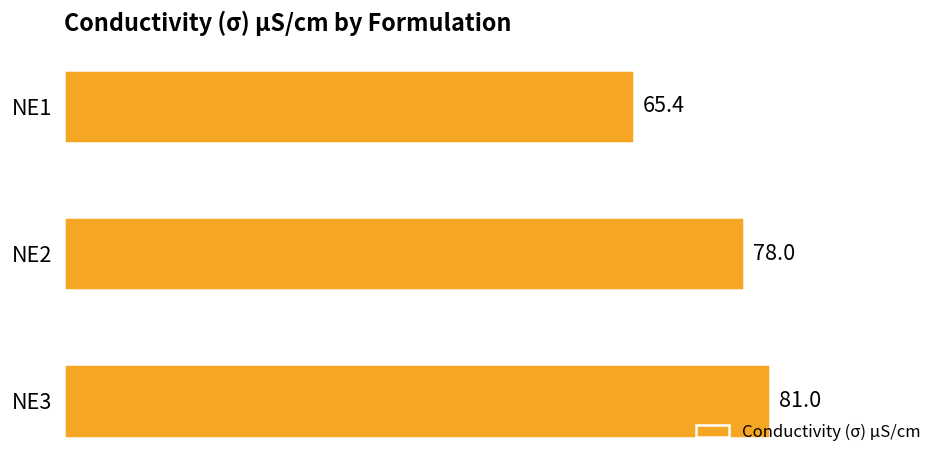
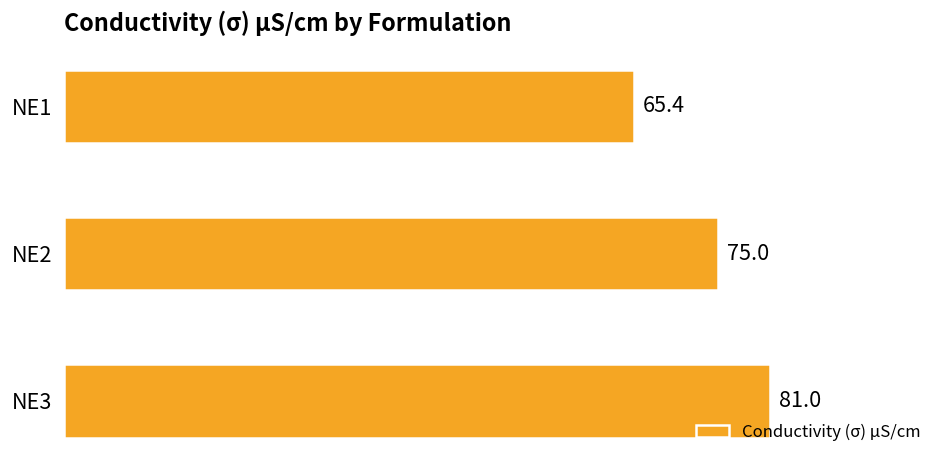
NE2: 78.0 -> 75.0
